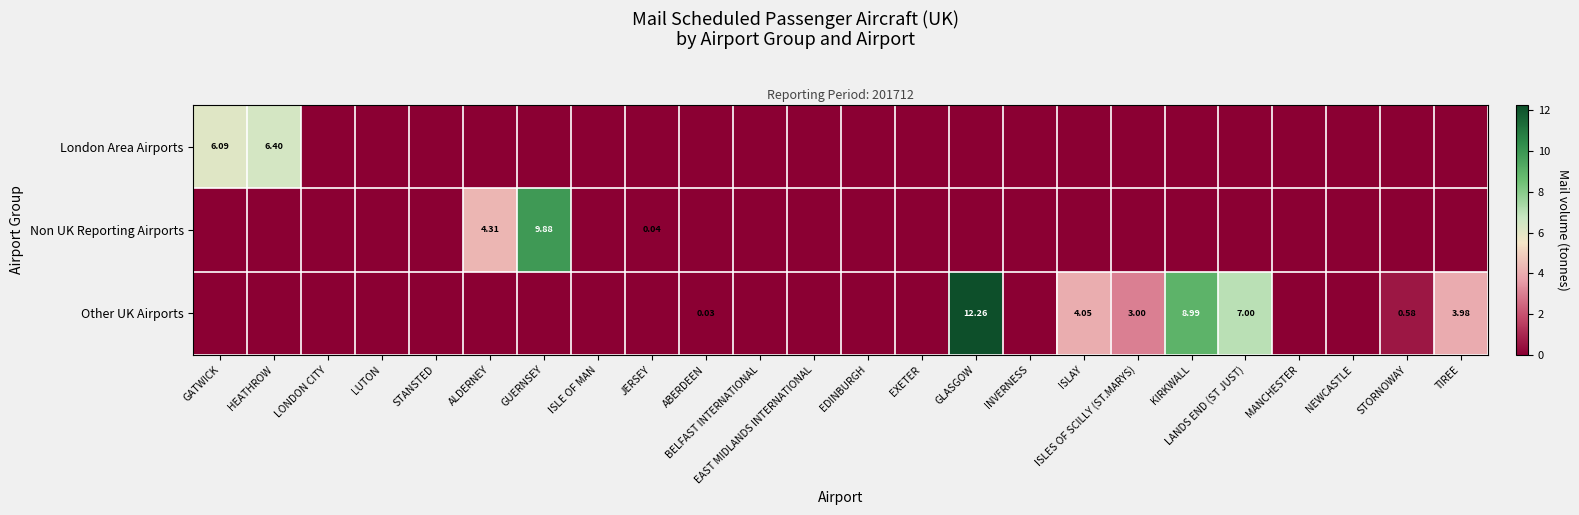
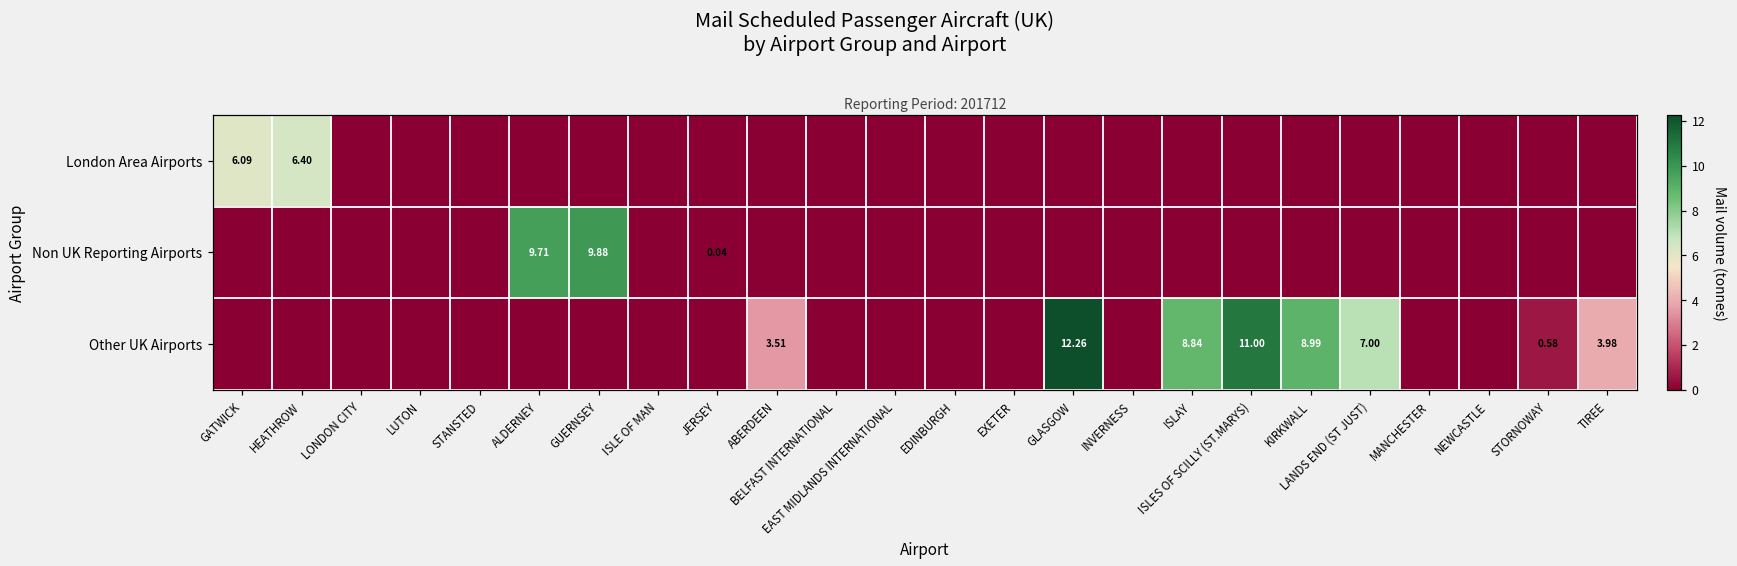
Non UK Reporting Airports, ALDERNEY: 4.31 -> 9.71
Other UK Airports, ABERDEEN: 0.03 -> 3.51
Other UK Airports, ISLAY: 4.05 -> 8.84
Other UK Airports, ISLES OF SCILLY (ST.MARYS): 3.00 -> 11.00
